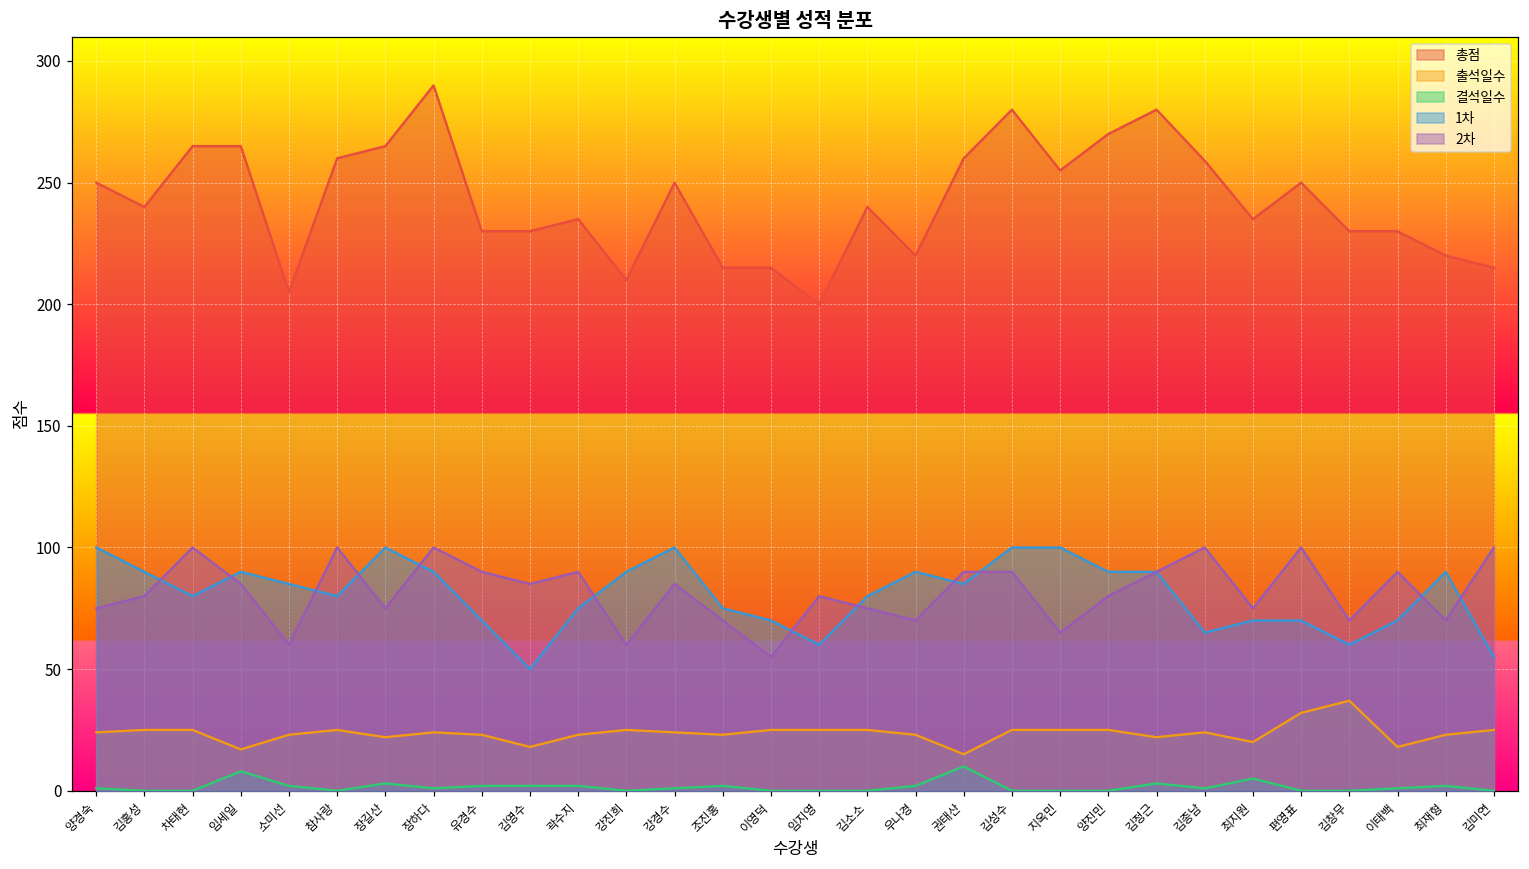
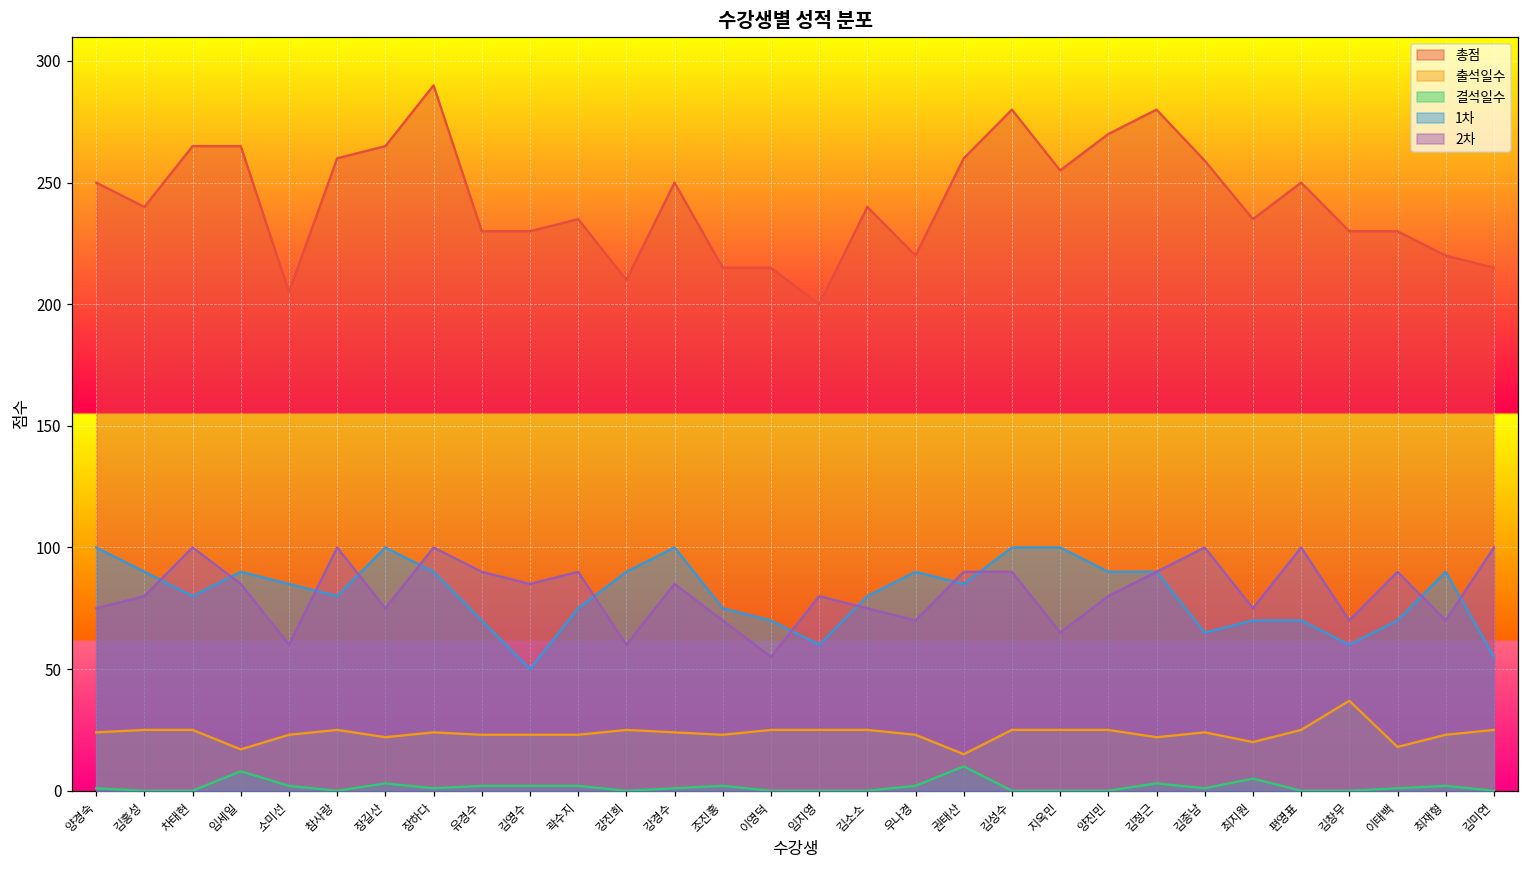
출석일수, 김영수: 18 -> 23
출석일수, 편영표: 32 -> 25
